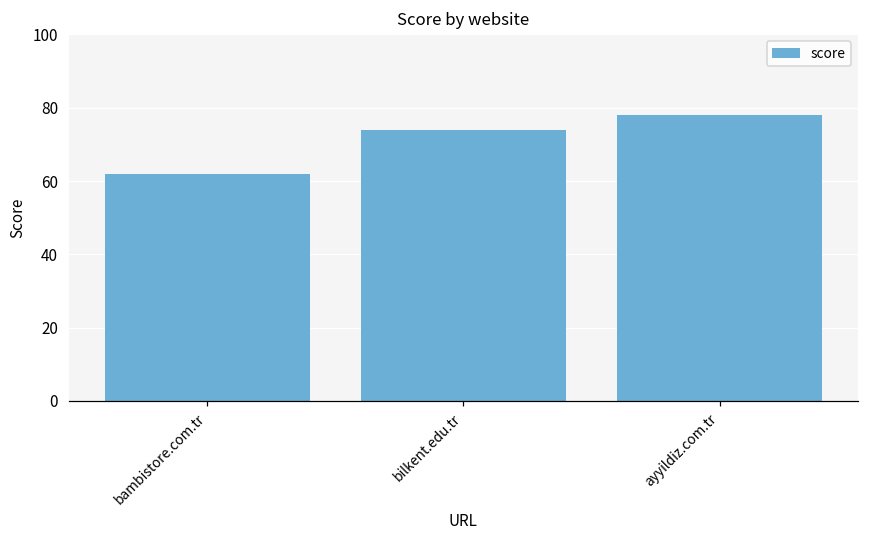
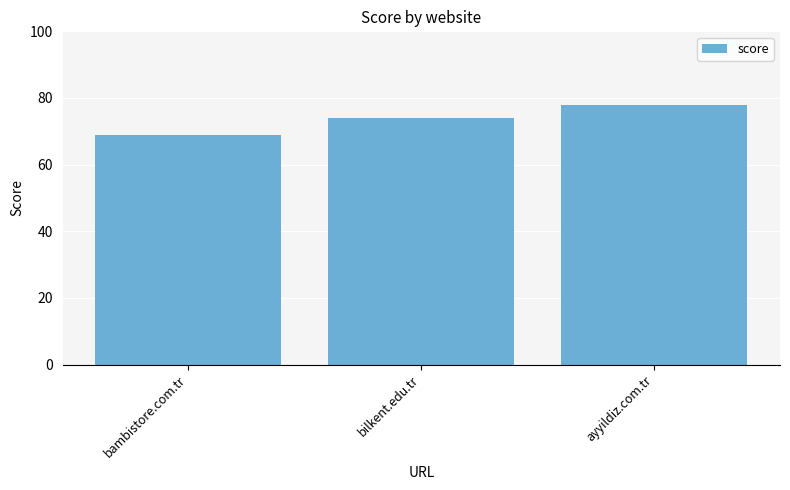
bambistore.com.tr: 62 -> 69
